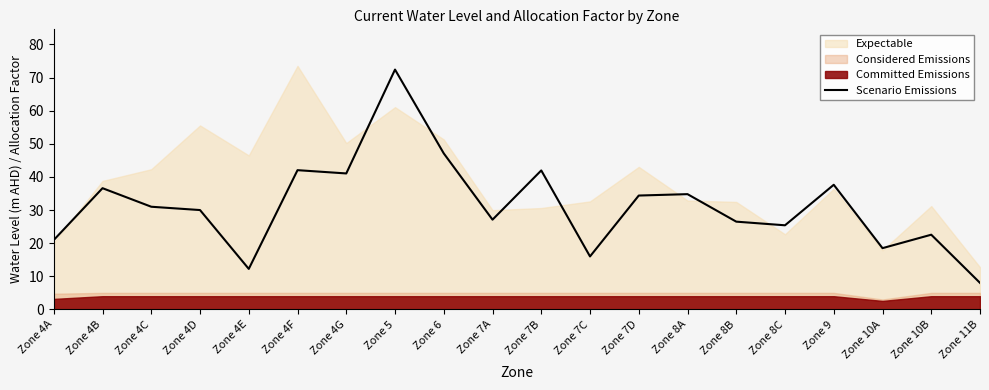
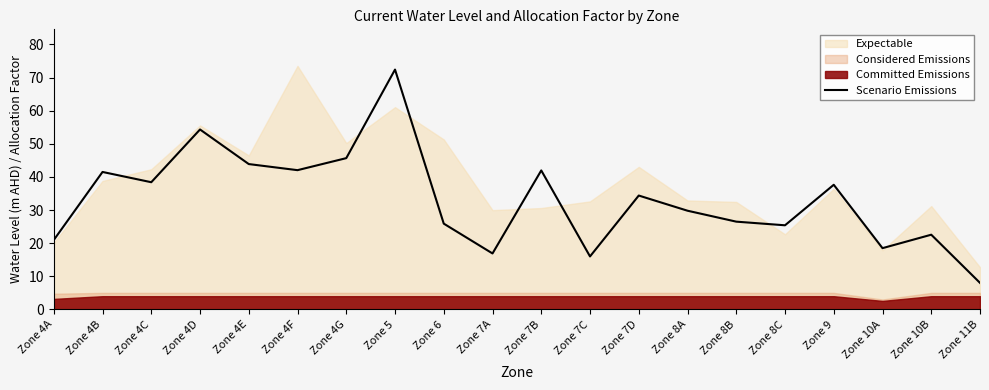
Scenario Emissions, Zone 4B: 37 -> 42
Scenario Emissions, Zone 4C: 31 -> 38
Scenario Emissions, Zone 4D: 30 -> 54
Scenario Emissions, Zone 4E: 12 -> 44
Scenario Emissions, Zone 4G: 41 -> 46
Scenario Emissions, Zone 6: 47 -> 26
Scenario Emissions, Zone 7A: 27 -> 17
Scenario Emissions, Zone 8A: 35 -> 30
